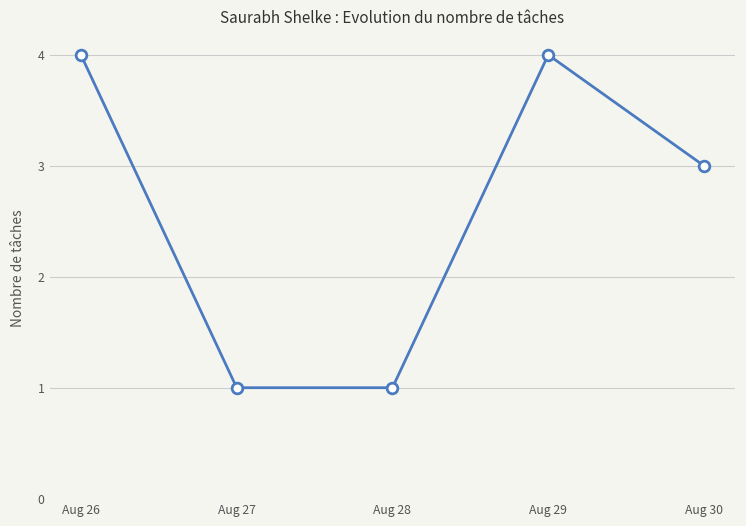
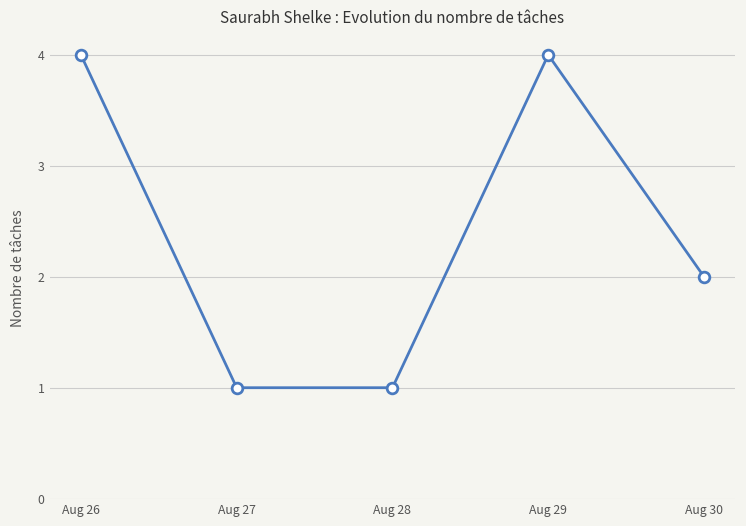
Aug 30: 3 -> 2
